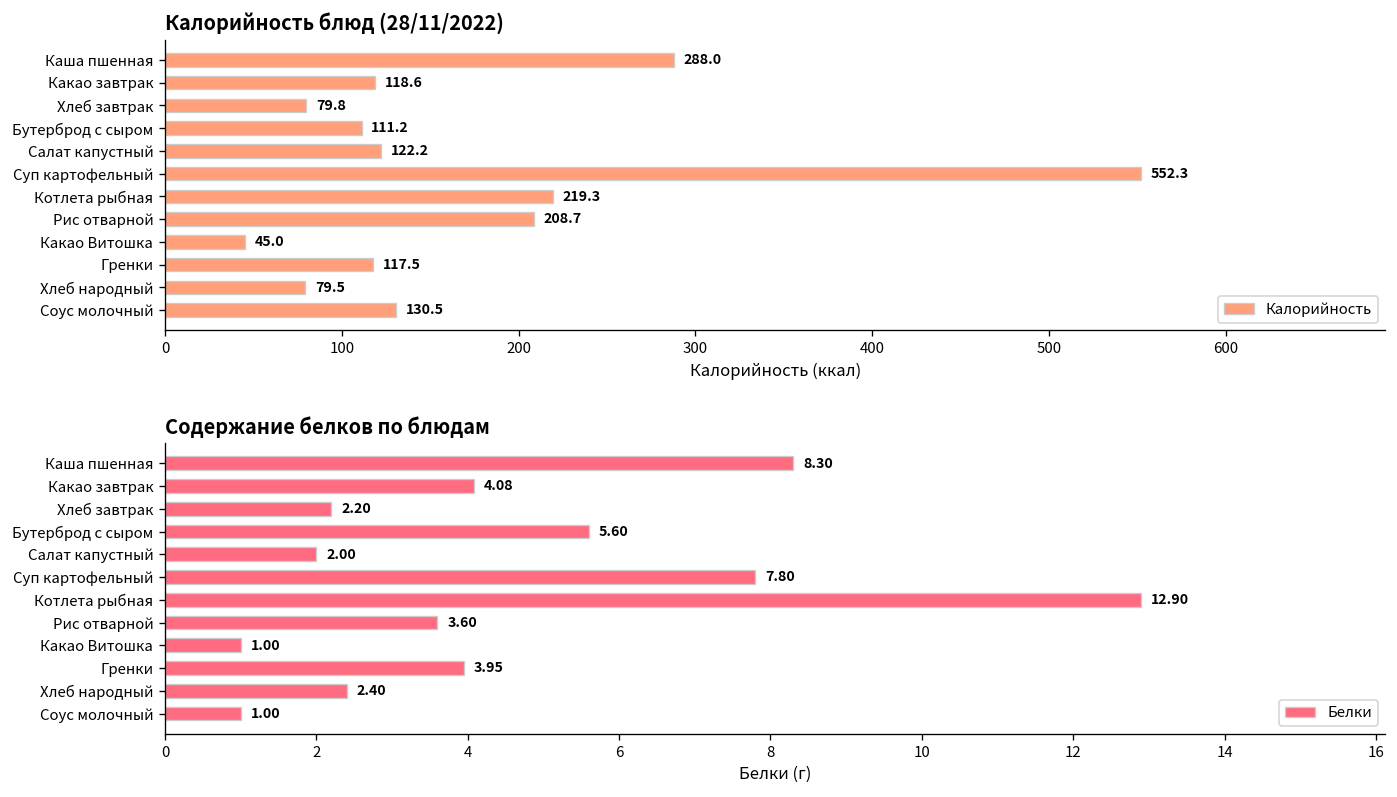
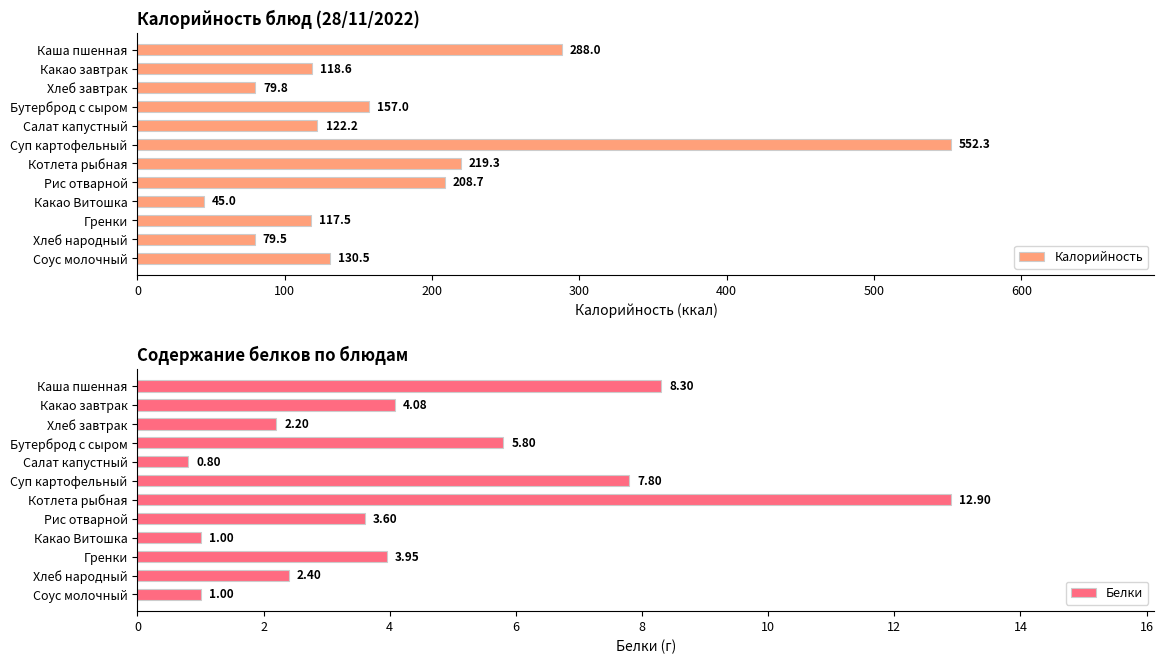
Калорийность блюд (28/11/2022), Бутерброд с сыром: 111.2 -> 157.0
Содержание белков по блюдам, Бутерброд с сыром: 5.60 -> 5.80
Содержание белков по блюдам, Салат капустный: 2.00 -> 0.80
